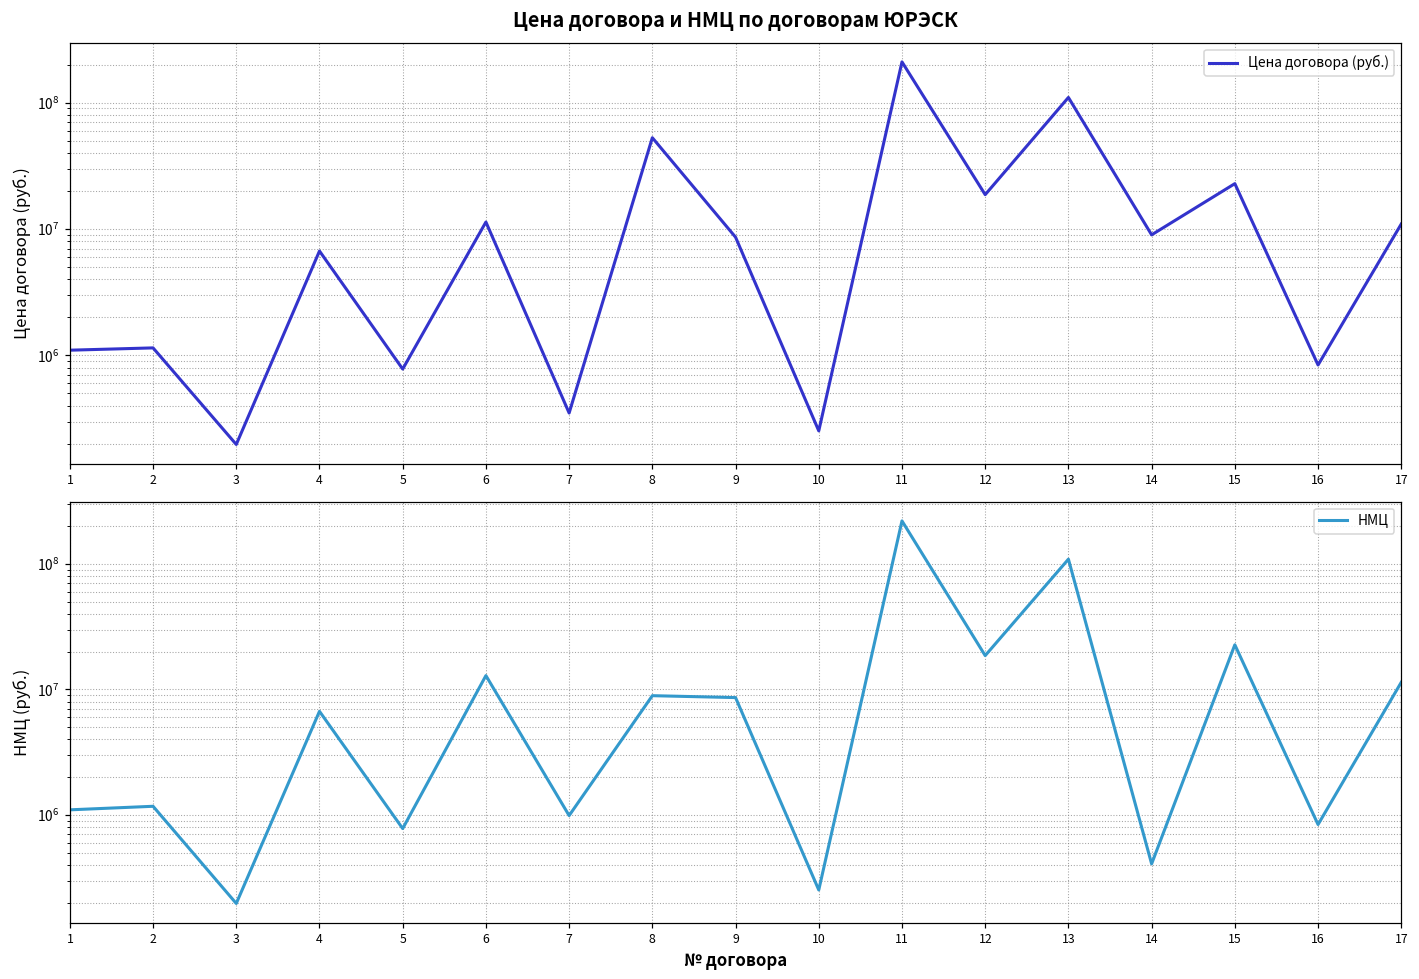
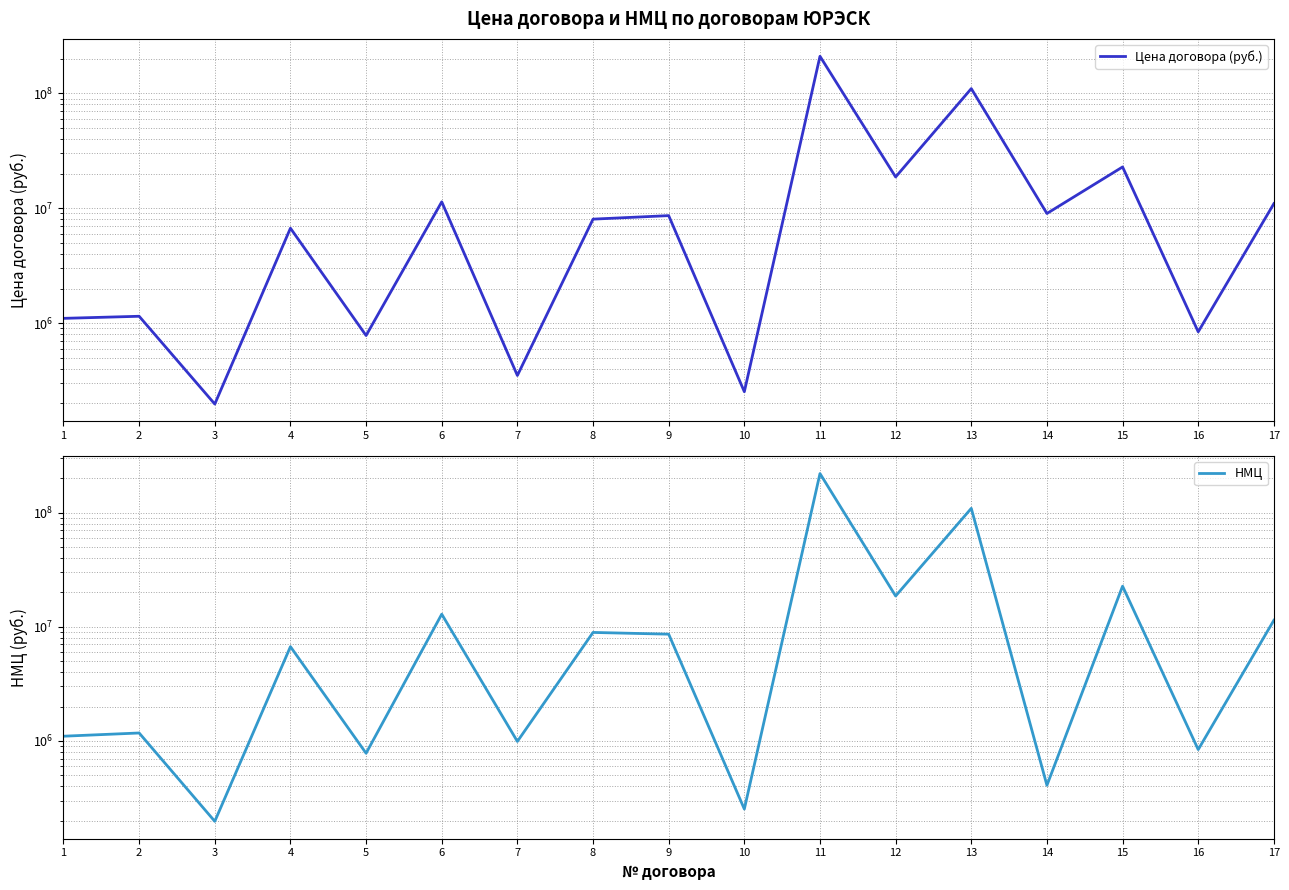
Цена договора и НМЦ по договорам ЮРЭСК, 8: 50000000 -> 8000000
